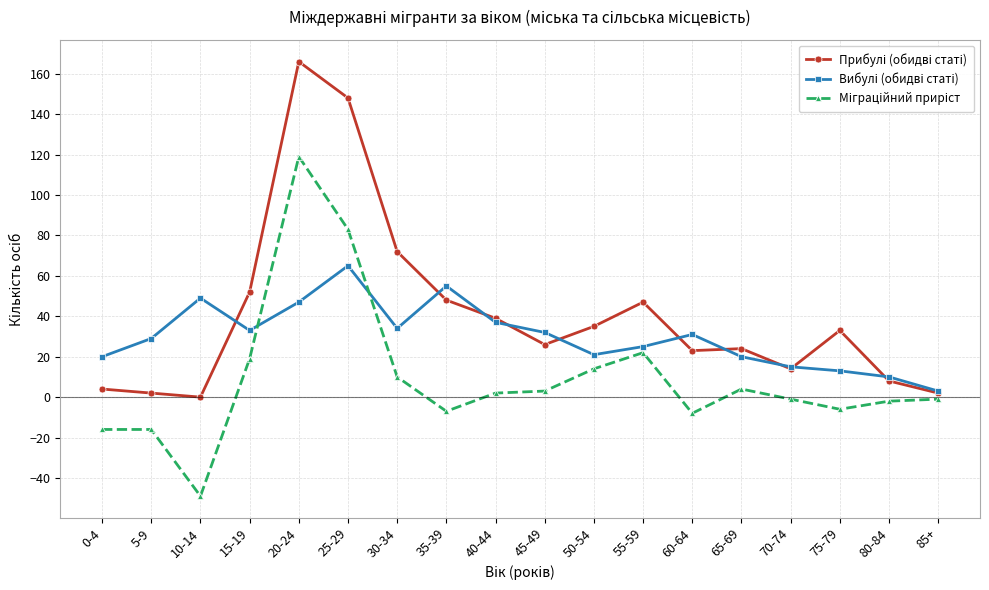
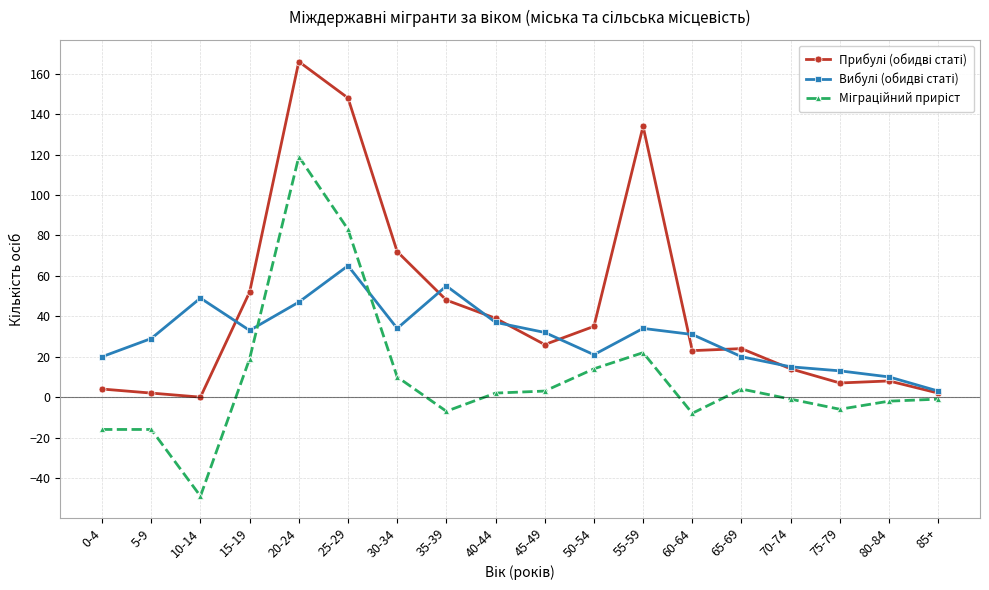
Прибулі (обидві статі), 55-59: 47 -> 134
Вибулі (обидві статі), 55-59: 25 -> 34
Прибулі (обидві статі), 75-79: 33 -> 7
